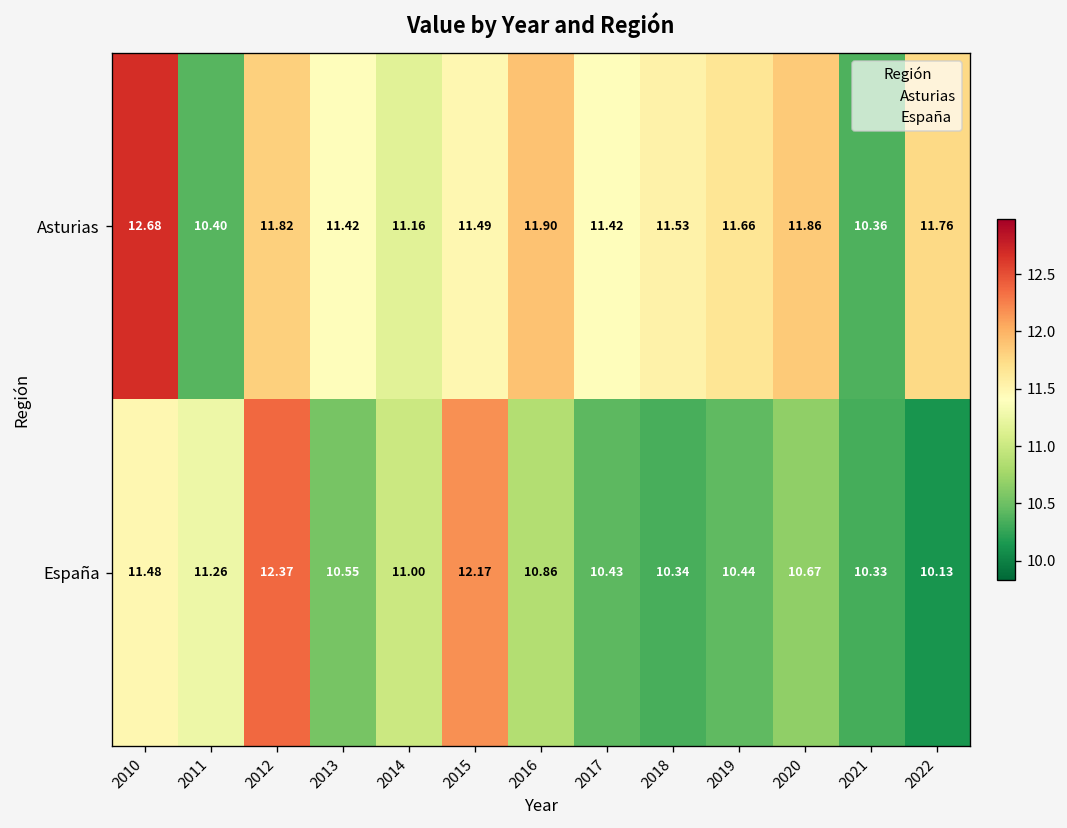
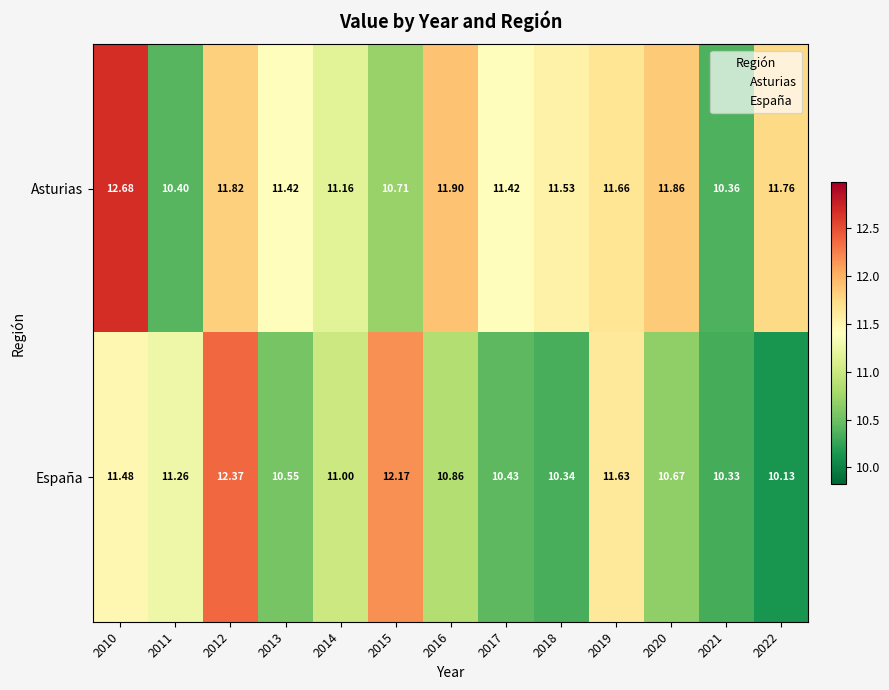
Asturias, 2015: 11.49 -> 10.71
España, 2019: 10.44 -> 11.63
